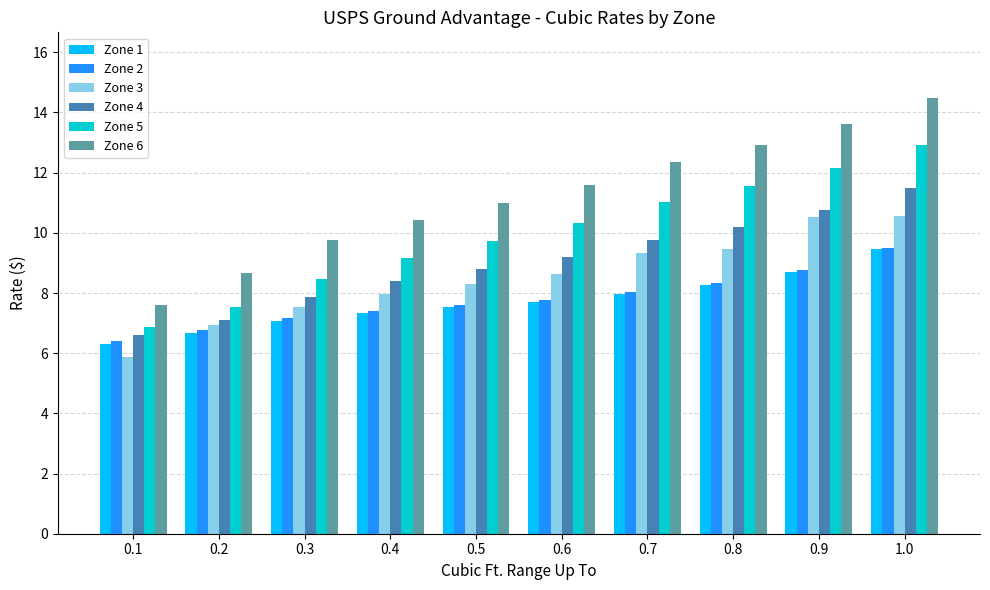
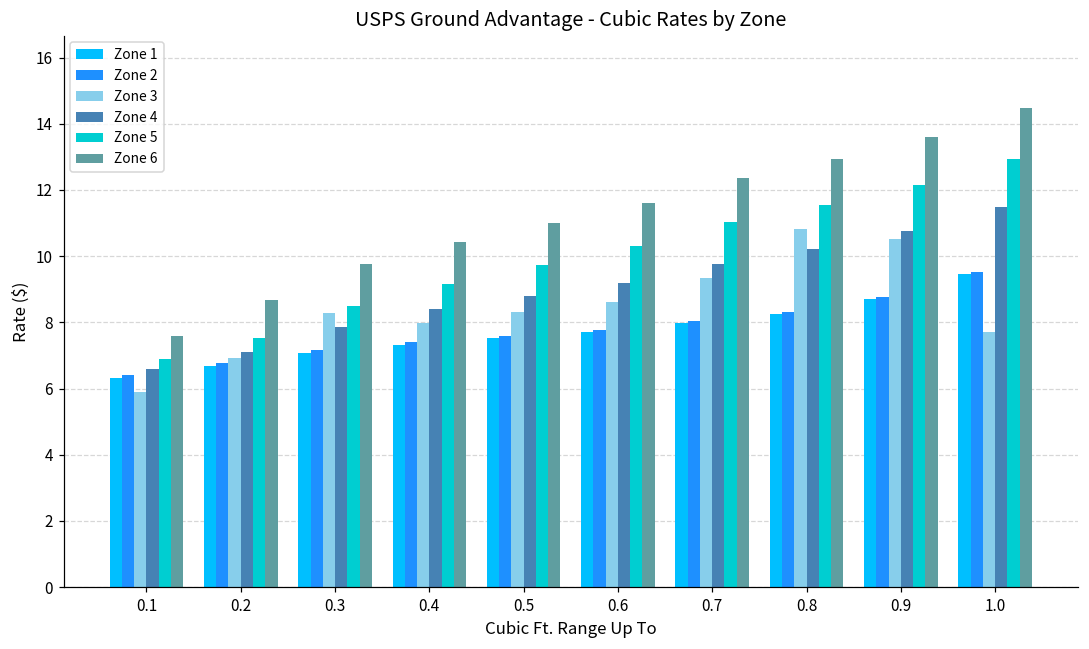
Zone 3, 0.3: 7.6 -> 8.3
Zone 3, 0.8: 9.5 -> 10.8
Zone 3, 1.0: 10.6 -> 7.7
